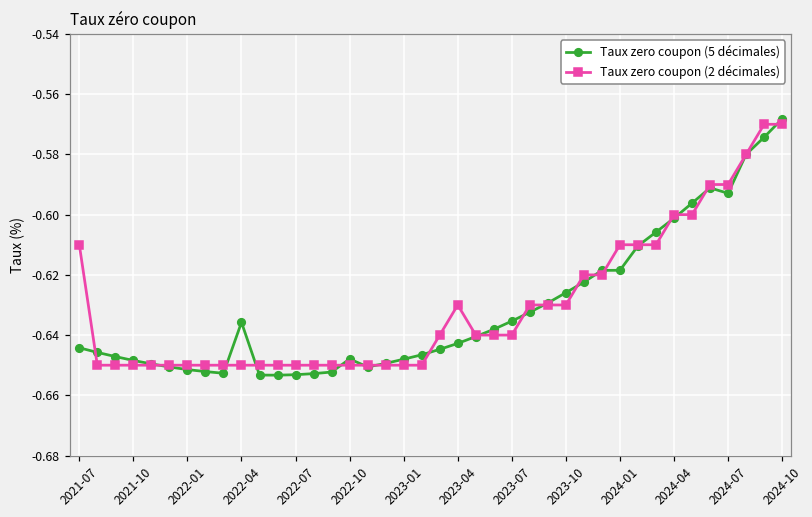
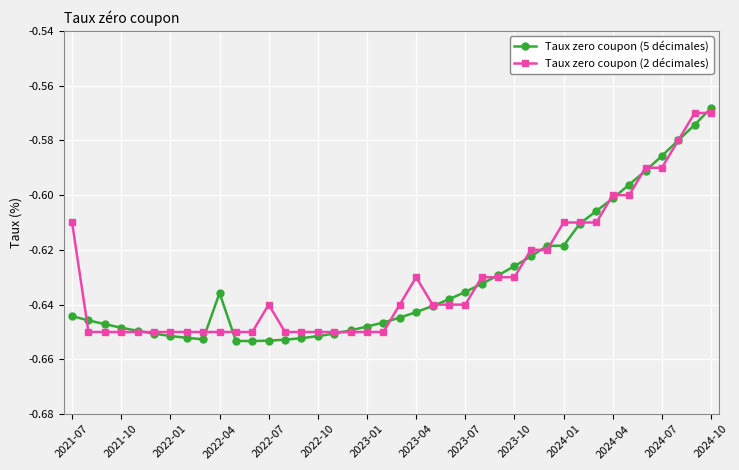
Taux zero coupon (2 décimales), 2022-07: -0.65 -> -0.64
Taux zero coupon (5 décimales), 2022-10: -0.648 -> -0.652
Taux zero coupon (5 décimales), 2024-07: -0.593 -> -0.586
